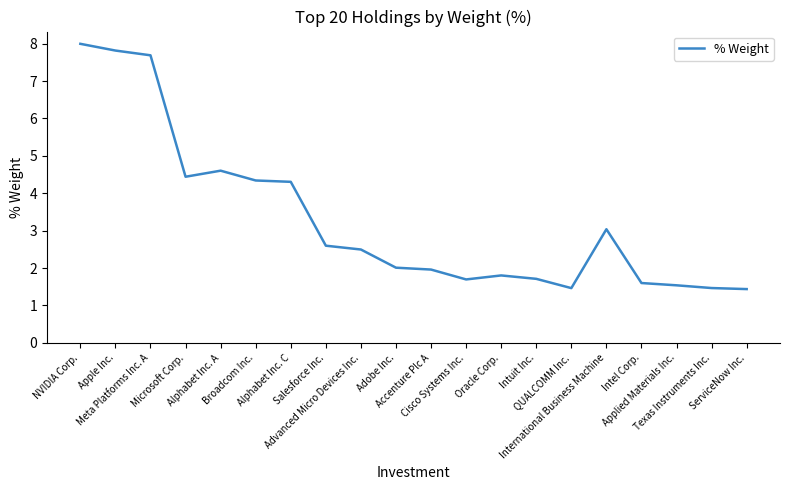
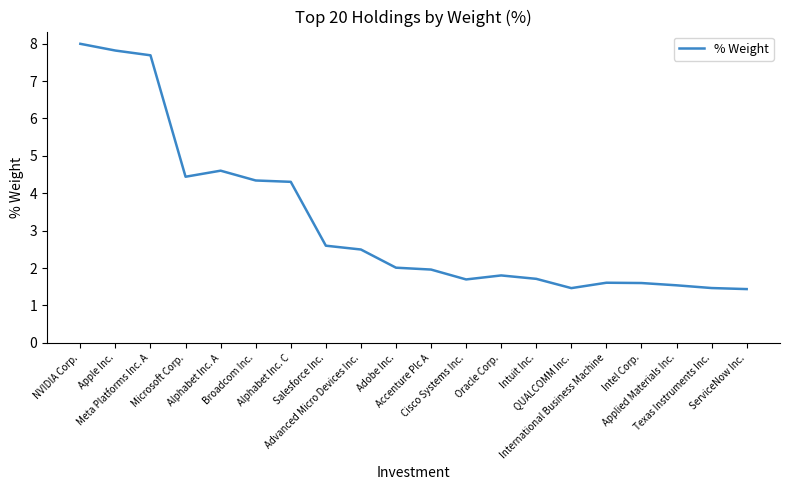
International Business Machine: 3.0 -> 1.6
